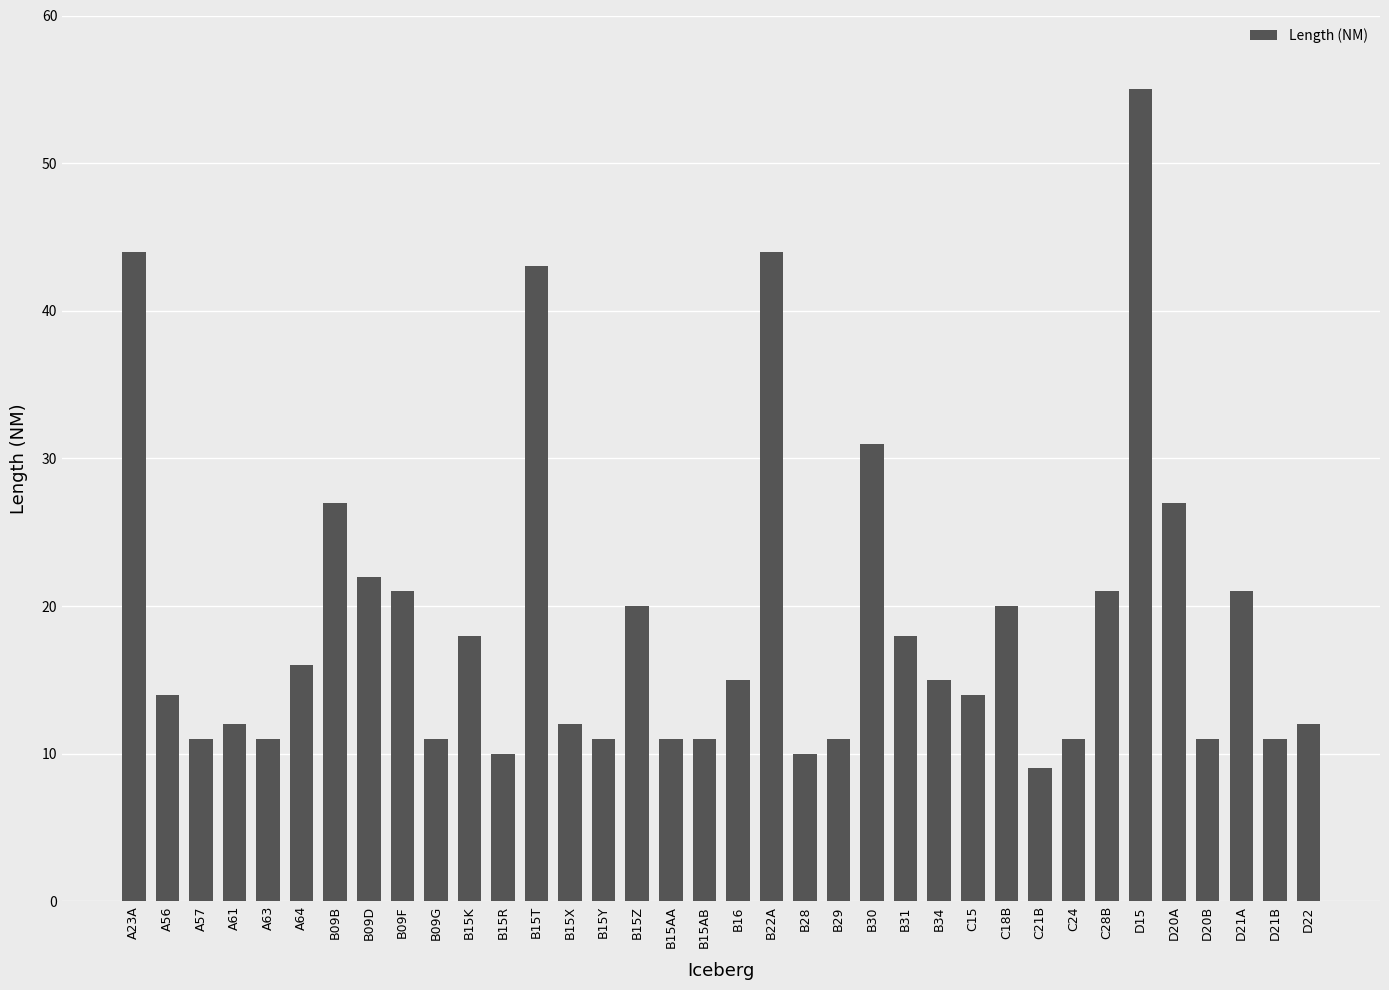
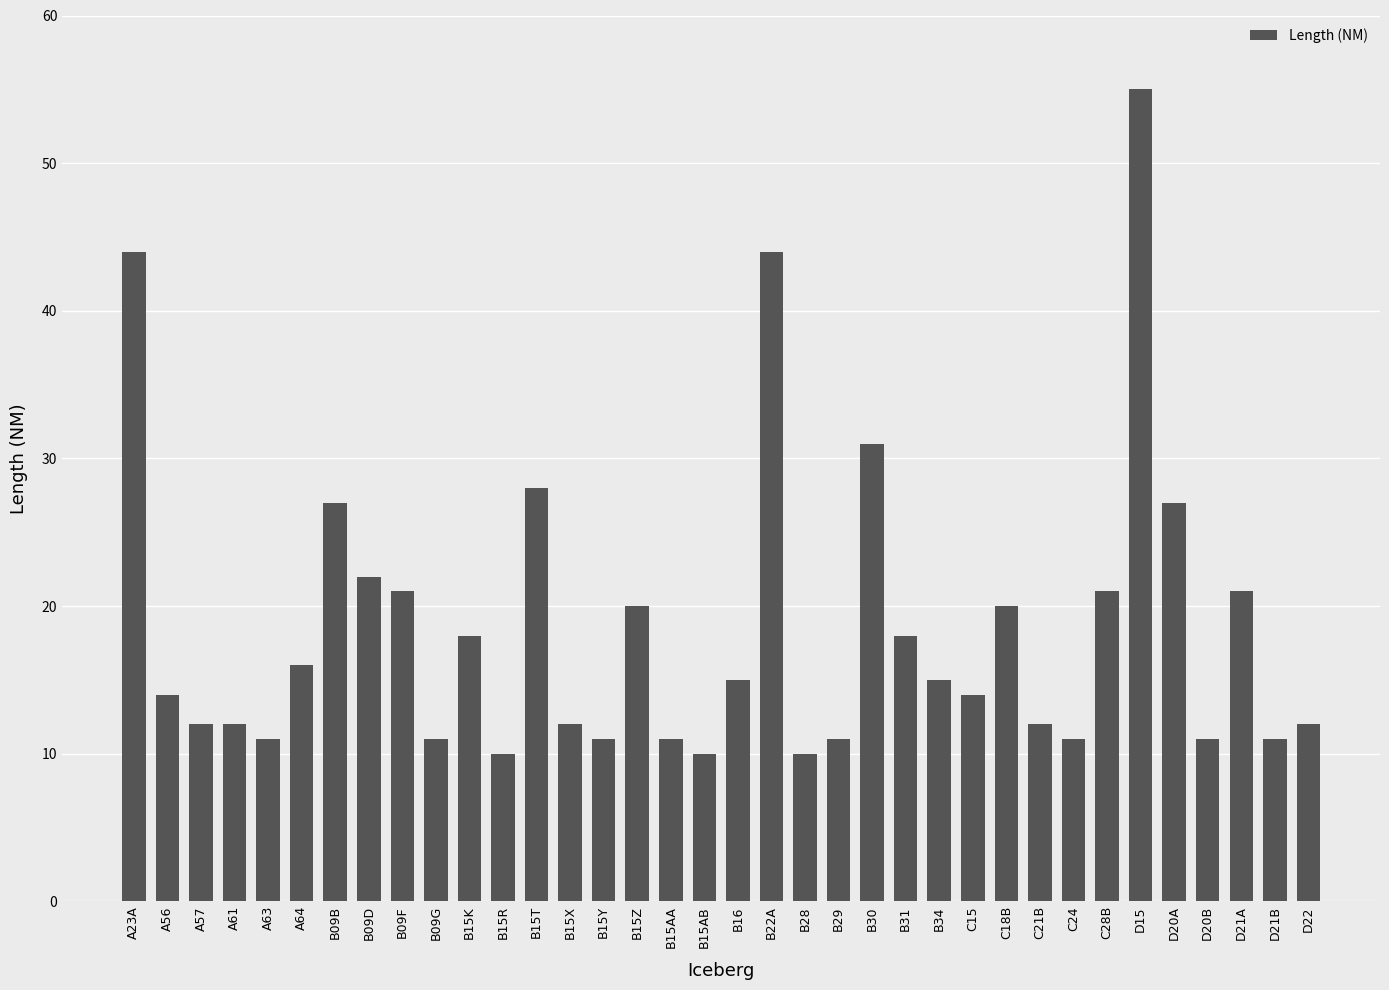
A57: 11 -> 12
B15T: 43 -> 28
B15AB: 11 -> 10
C21B: 9 -> 12
